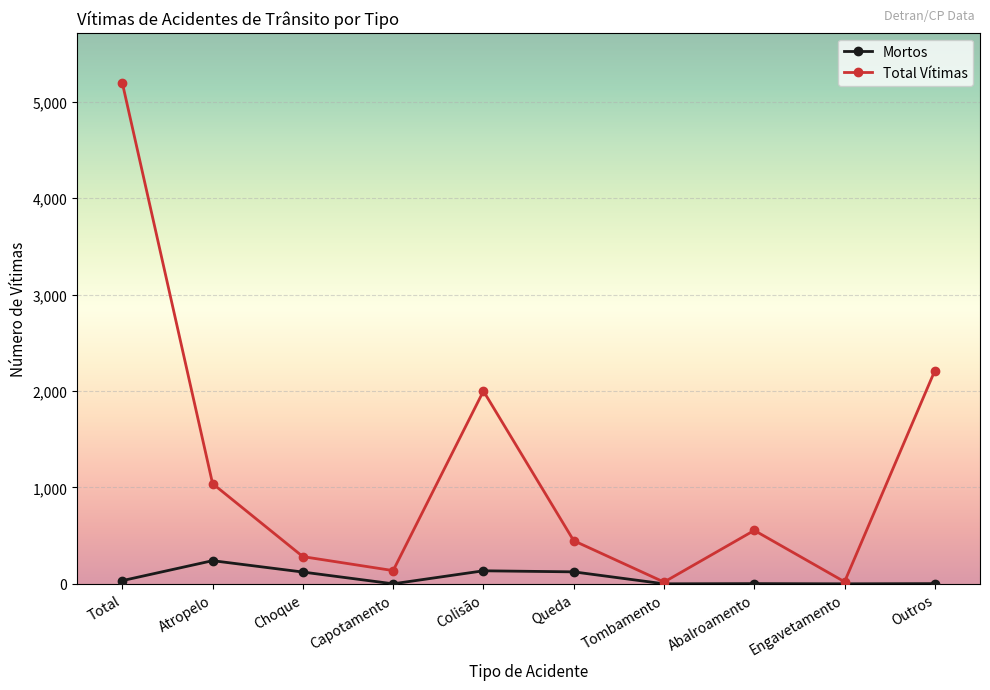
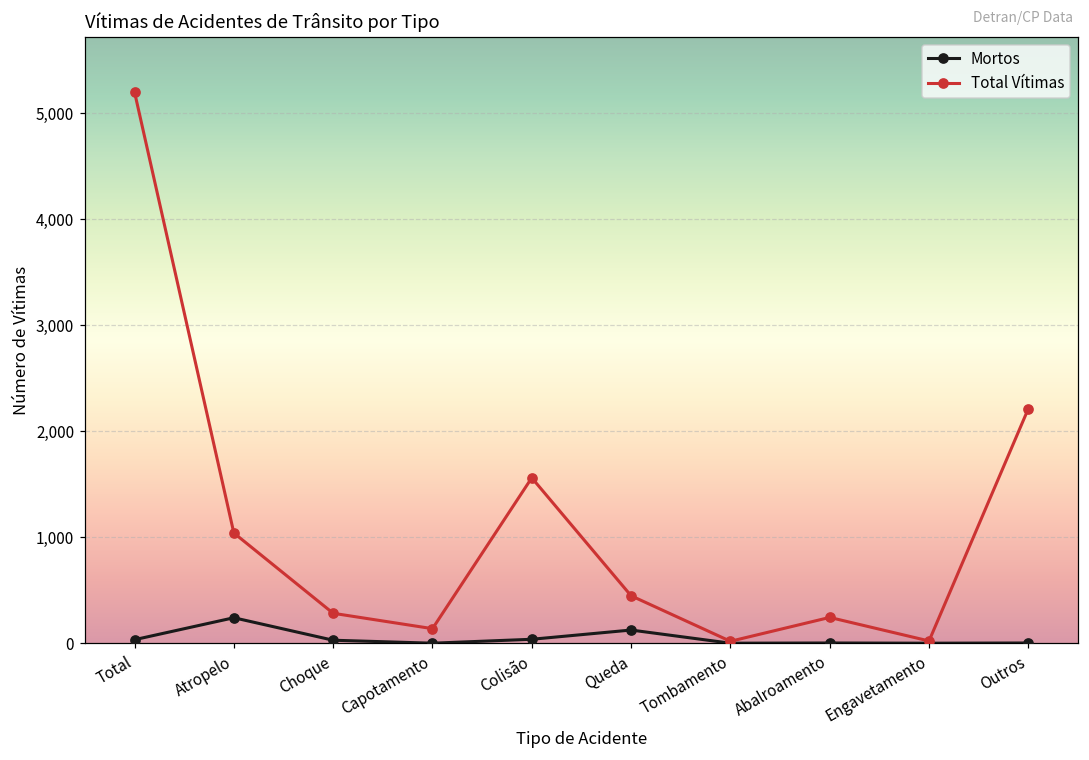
Mortos, Choque: 100 -> 0
Mortos, Colisão: 100 -> 0
Total Vítimas, Colisão: 2,000 -> 1,600
Total Vítimas, Abalroamento: 600 -> 200
